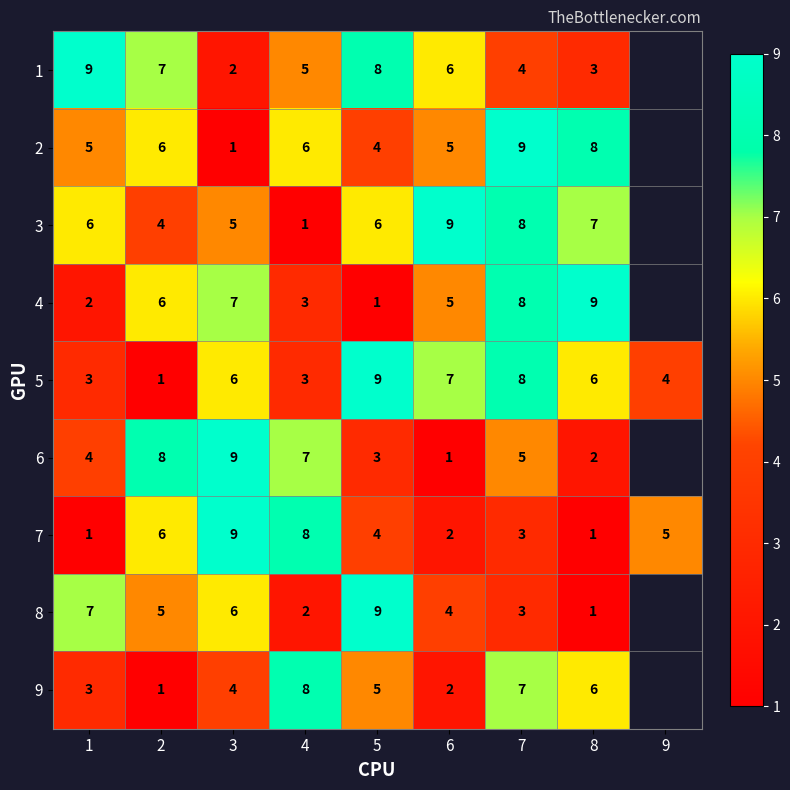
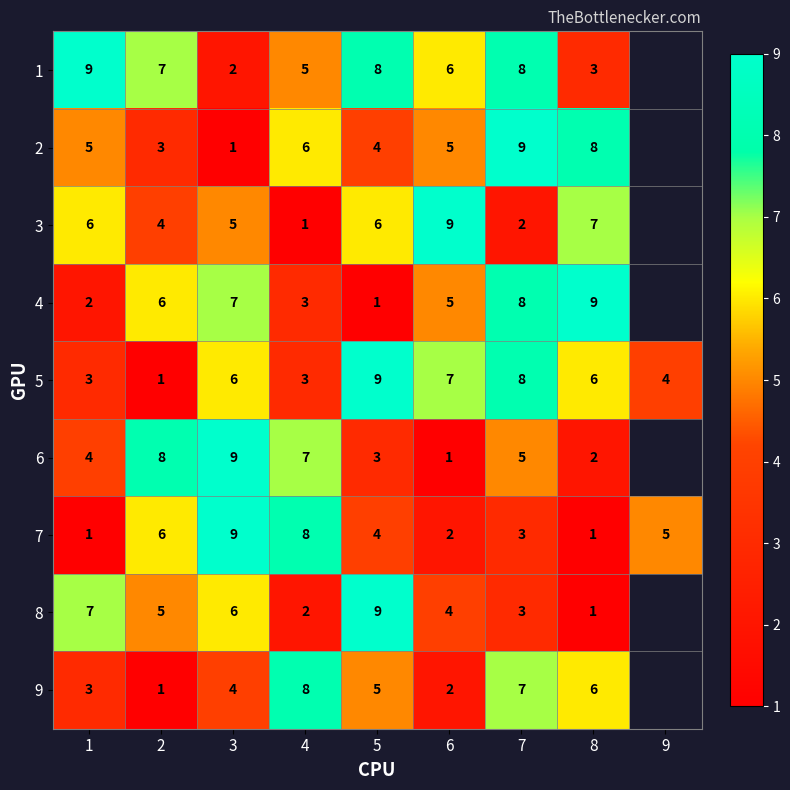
1, 7: 4 -> 8
2, 2: 6 -> 3
3, 7: 8 -> 2
